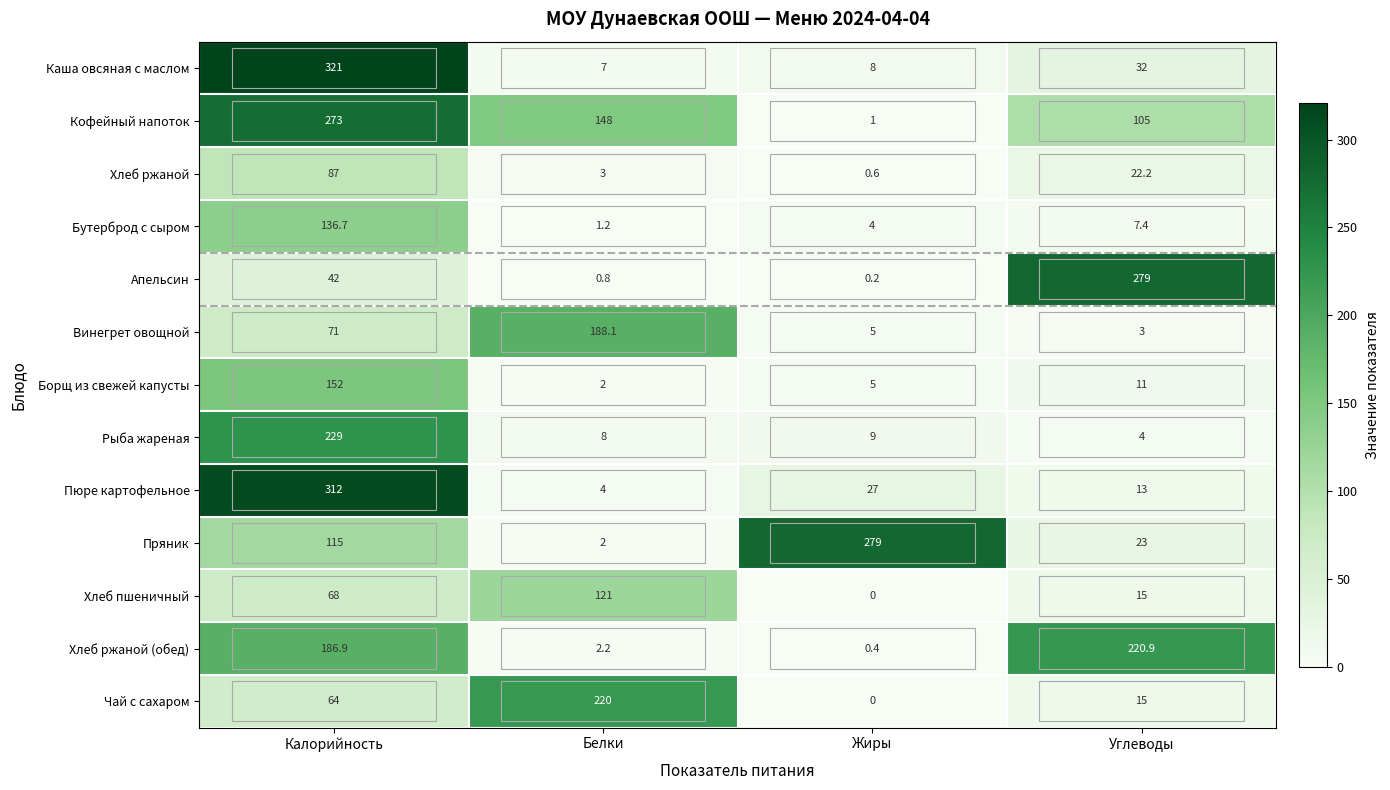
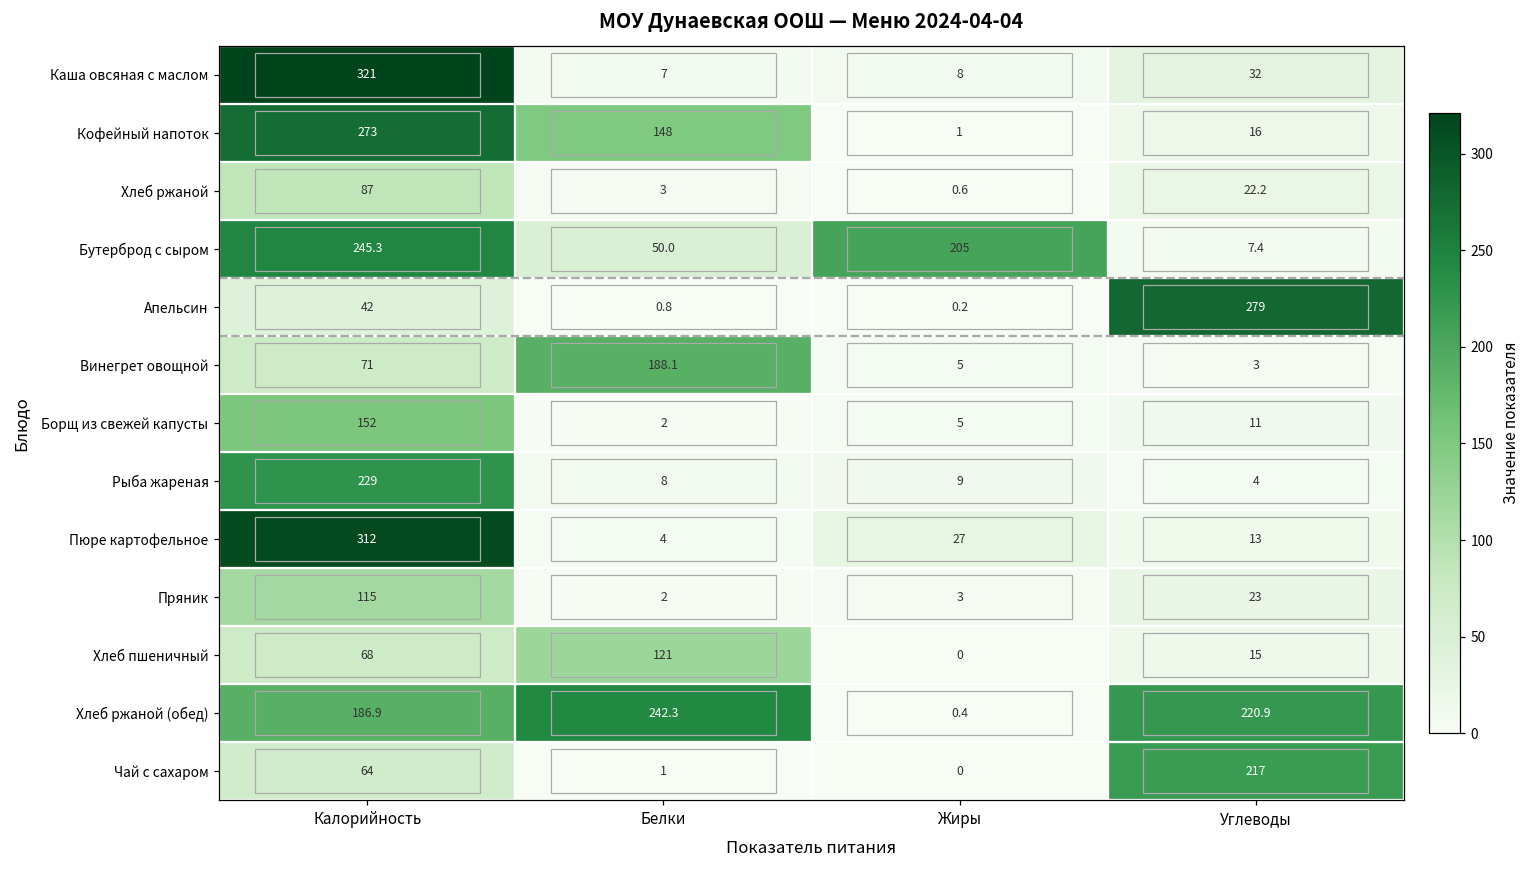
Кофейный напоток, Углеводы: 105 -> 16
Бутерброд с сыром, Калорийность: 136.7 -> 245.3
Бутерброд с сыром, Белки: 1.2 -> 50.0
Бутерброд с сыром, Жиры: 4 -> 205
Пряник, Жиры: 279 -> 3
Хлеб ржаной (обед), Белки: 2.2 -> 242.3
Чай с сахаром, Белки: 220 -> 1
Чай с сахаром, Углеводы: 15 -> 217
